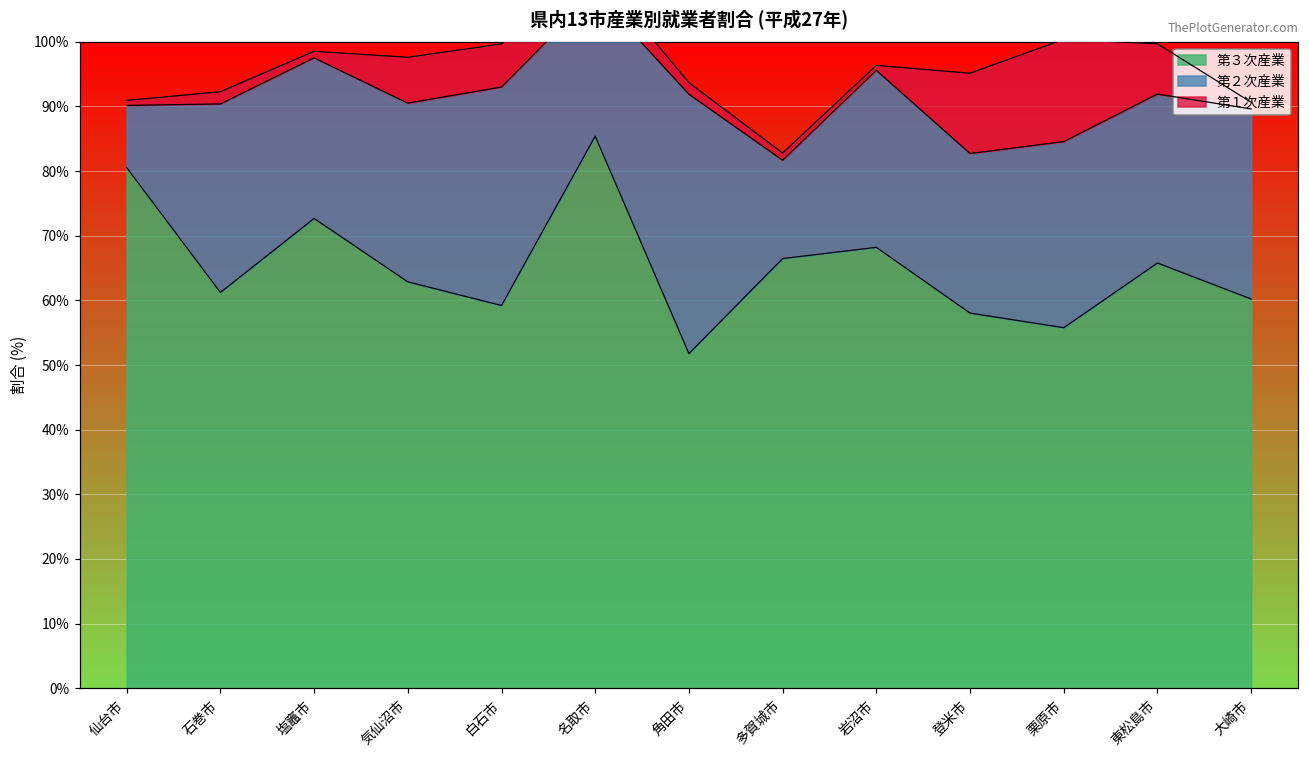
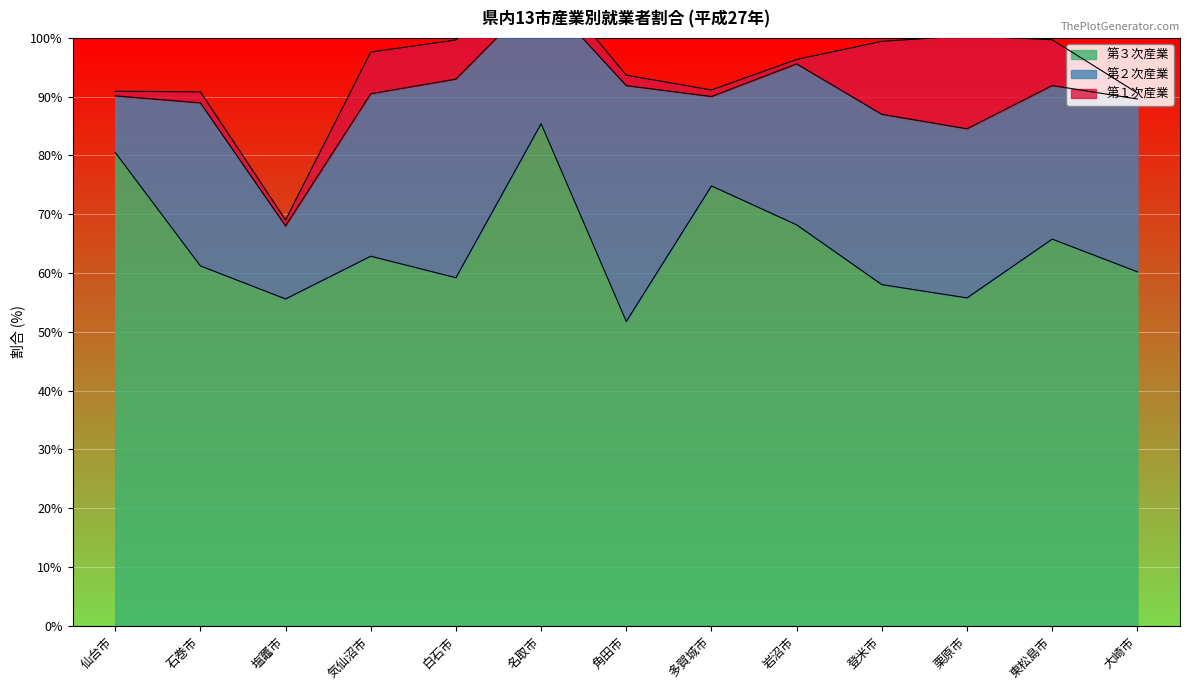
第２次産業, 石巻市: 29% -> 28%
第３次産業, 塩竈市: 73% -> 56%
第２次産業, 塩竈市: 25% -> 12%
第３次産業, 多賀城市: 66% -> 75%
第２次産業, 登米市: 25% -> 29%
